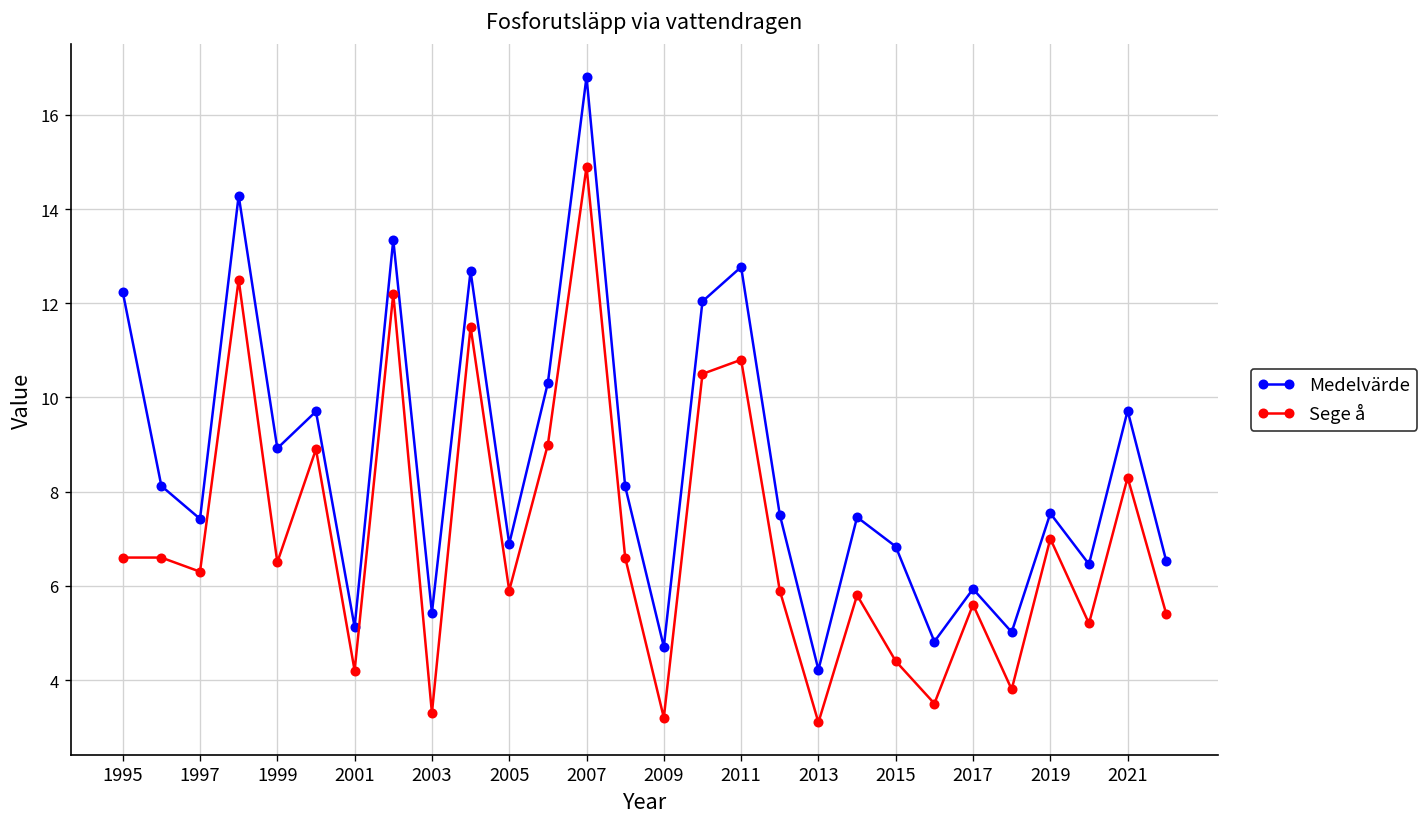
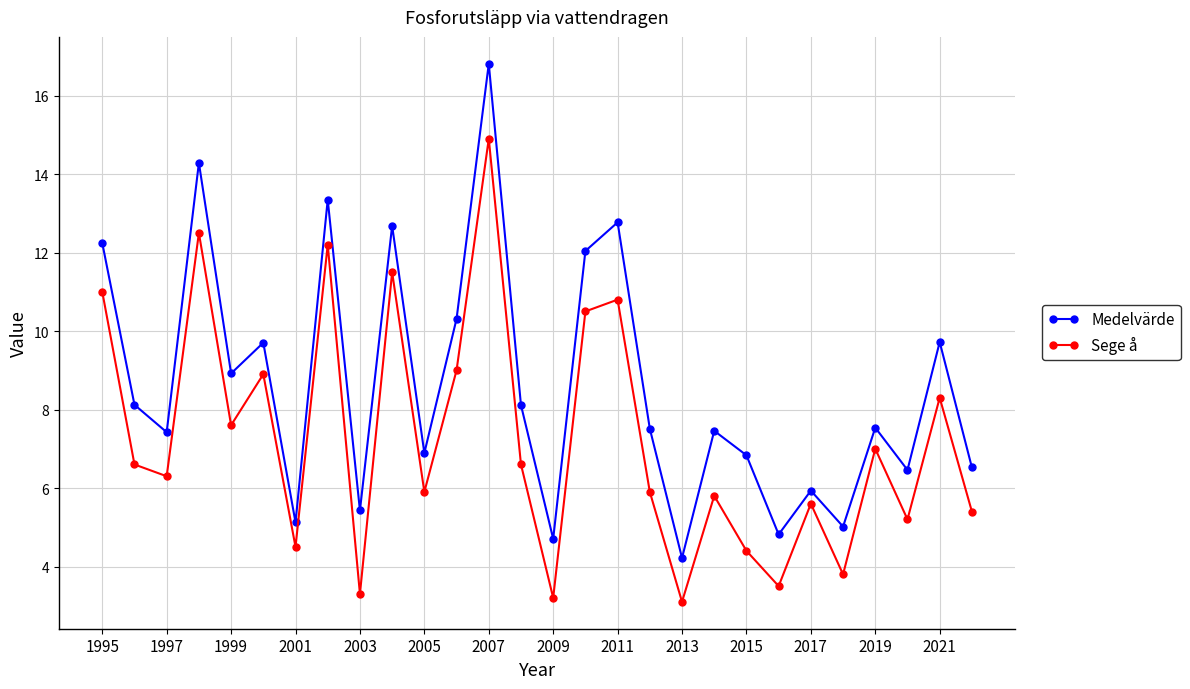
Sege å, 1995: 6.6 -> 11.0
Sege å, 1999: 6.5 -> 7.6
Sege å, 2001: 4.2 -> 4.5
